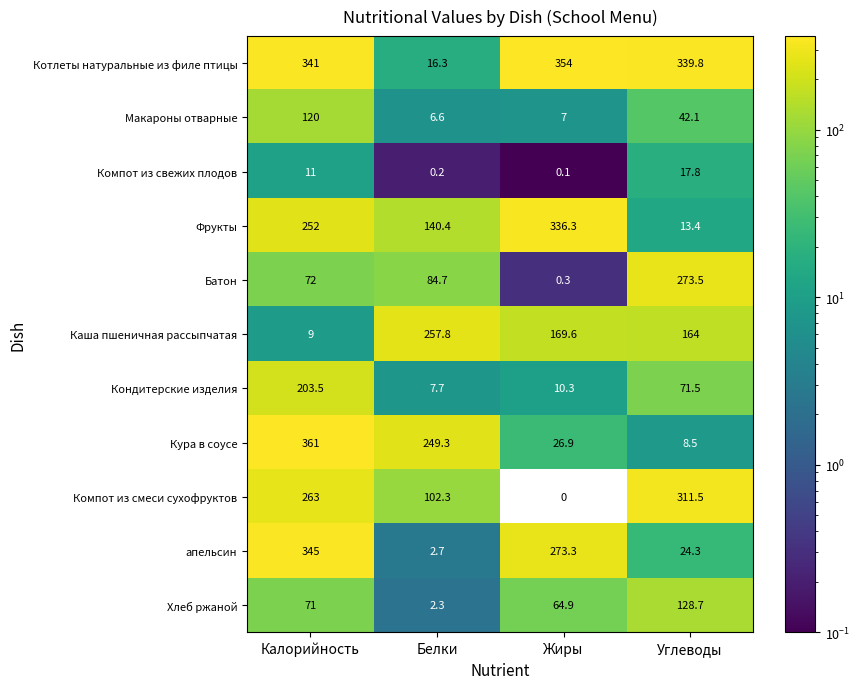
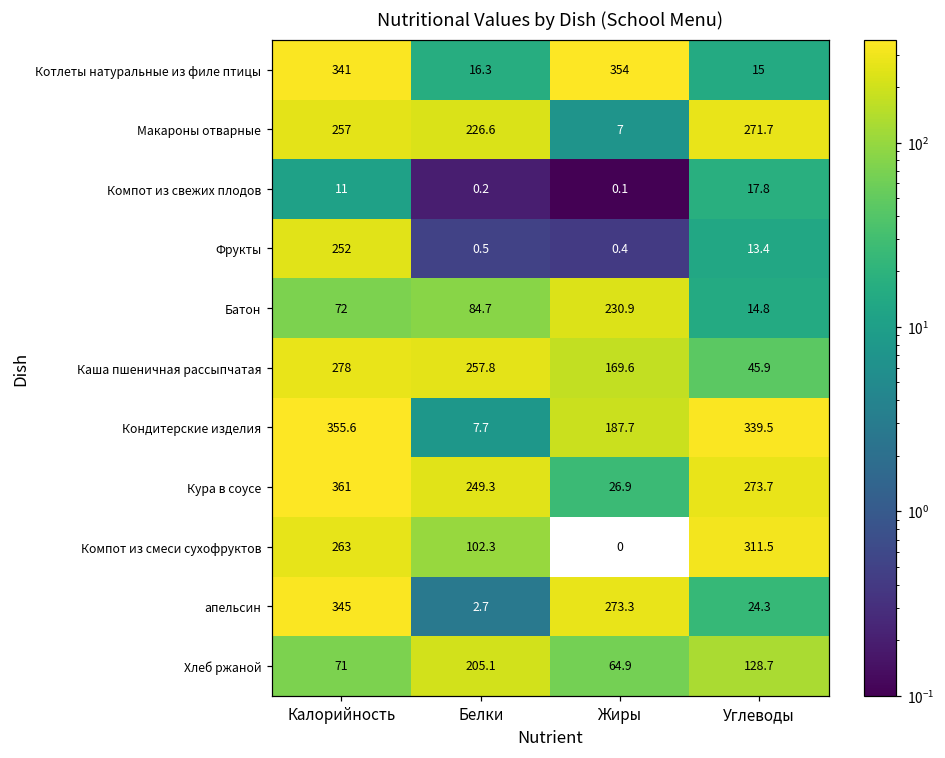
Котлеты натуральные из филе птицы, Углеводы: 339.8 -> 15
Макароны отварные, Калорийность: 120 -> 257
Макароны отварные, Белки: 6.6 -> 226.6
Макароны отварные, Углеводы: 42.1 -> 271.7
Фрукты, Белки: 140.4 -> 0.5
Фрукты, Жиры: 336.3 -> 0.4
Батон, Жиры: 0.3 -> 230.9
Батон, Углеводы: 273.5 -> 14.8
Каша пшеничная рассыпчатая, Калорийность: 9 -> 278
Каша пшеничная рассыпчатая, Углеводы: 164 -> 45.9
Кондитерские изделия, Калорийность: 203.5 -> 355.6
Кондитерские изделия, Жиры: 10.3 -> 187.7
Кондитерские изделия, Углеводы: 71.5 -> 339.5
Кура в соусе, Углеводы: 8.5 -> 273.7
Хлеб ржаной, Белки: 2.3 -> 205.1
